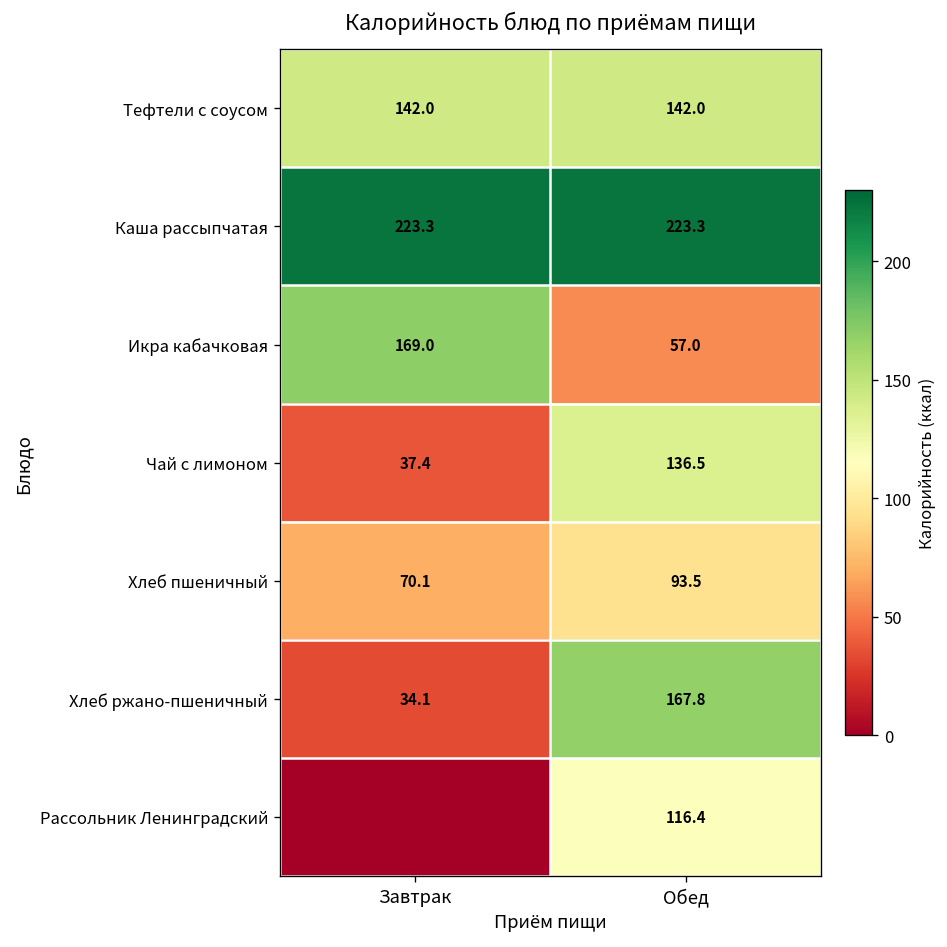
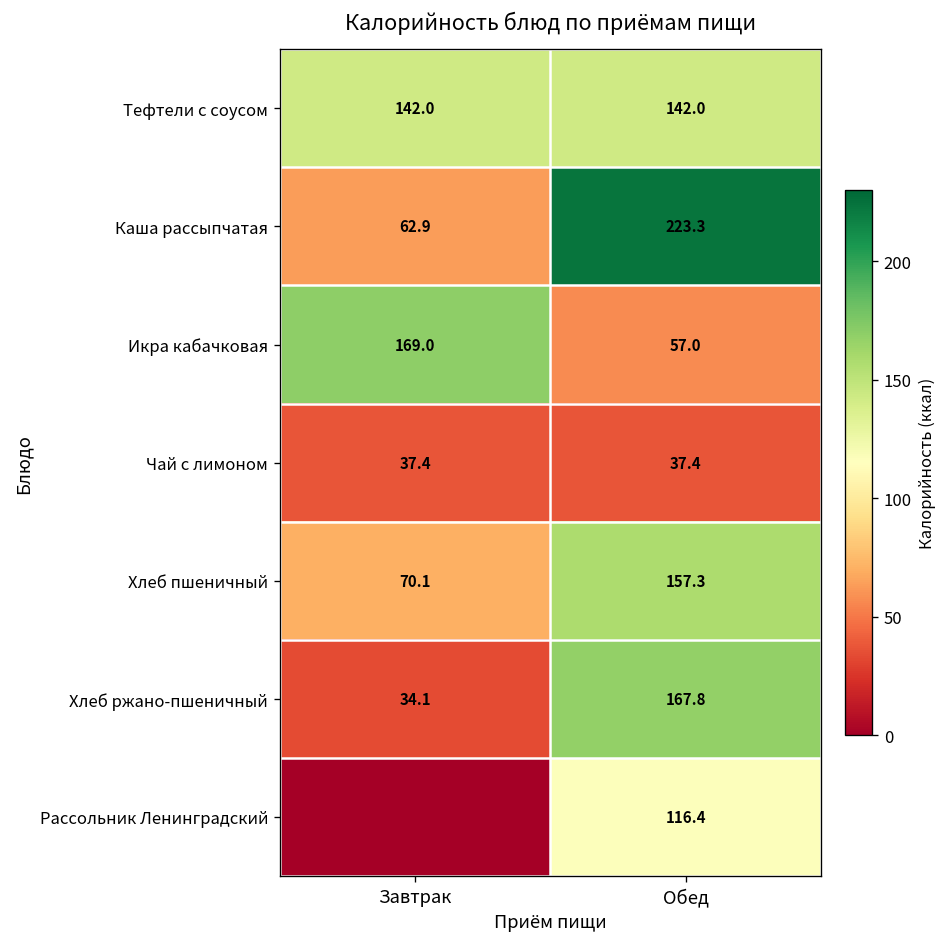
Каша рассыпчатая, Завтрак: 223.3 -> 62.9
Чай с лимоном, Обед: 136.5 -> 37.4
Хлеб пшеничный, Обед: 93.5 -> 157.3
